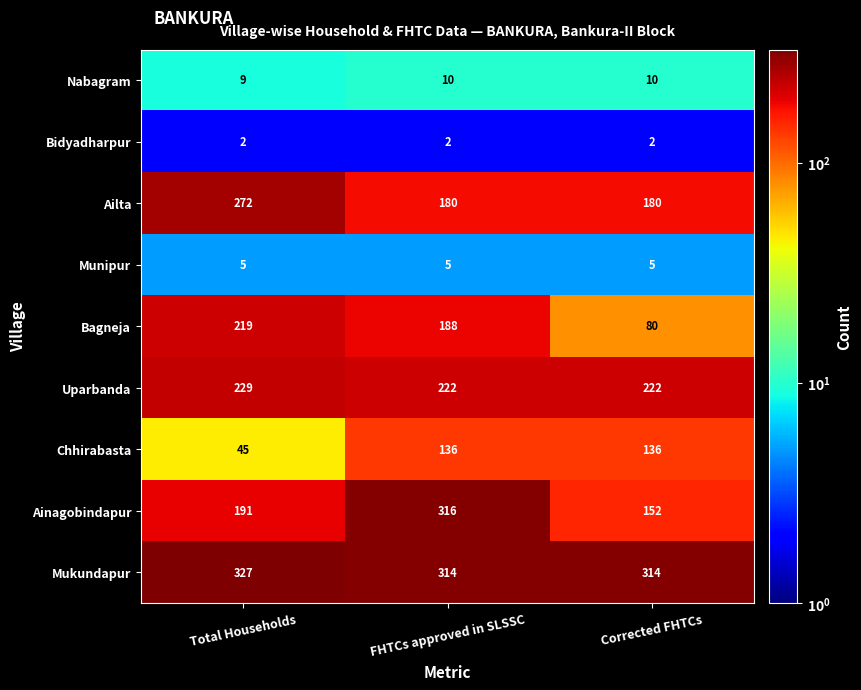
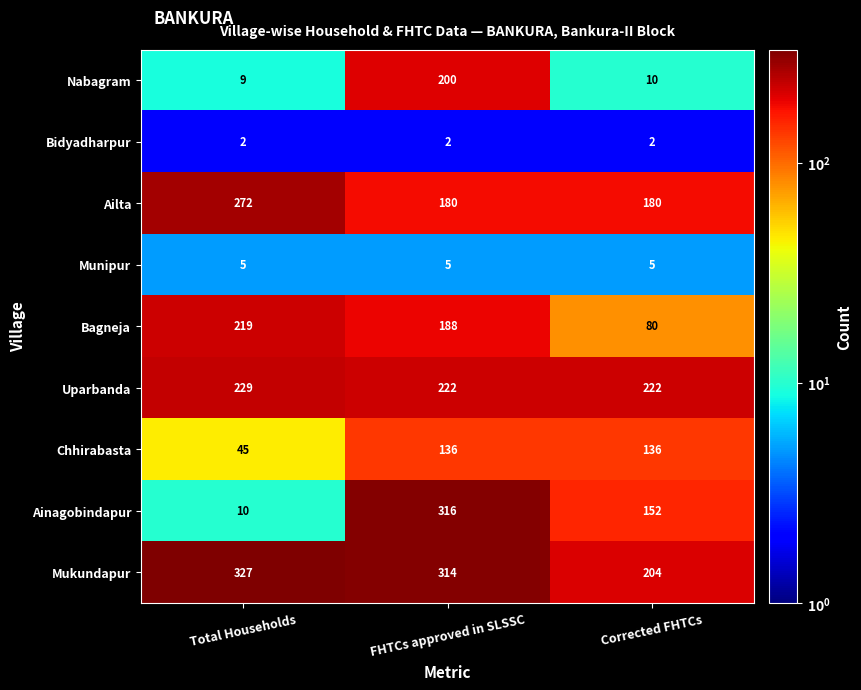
Nabagram, FHTCs approved in SLSSC: 10 -> 200
Ainagobindapur, Total Households: 191 -> 10
Mukundapur, Corrected FHTCs: 314 -> 204
